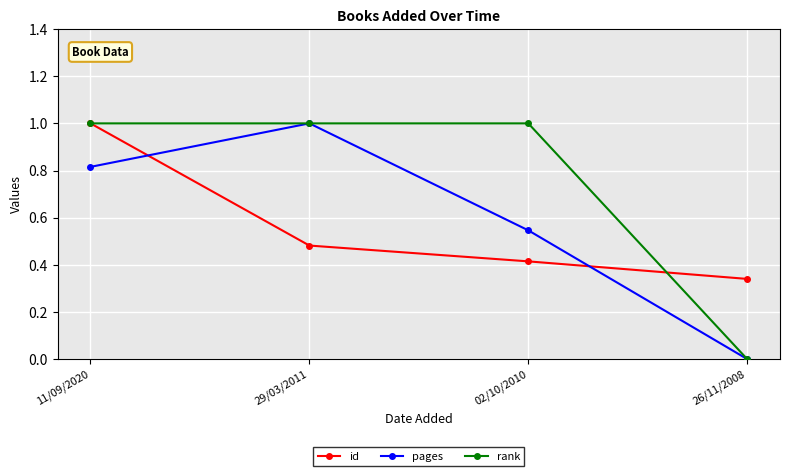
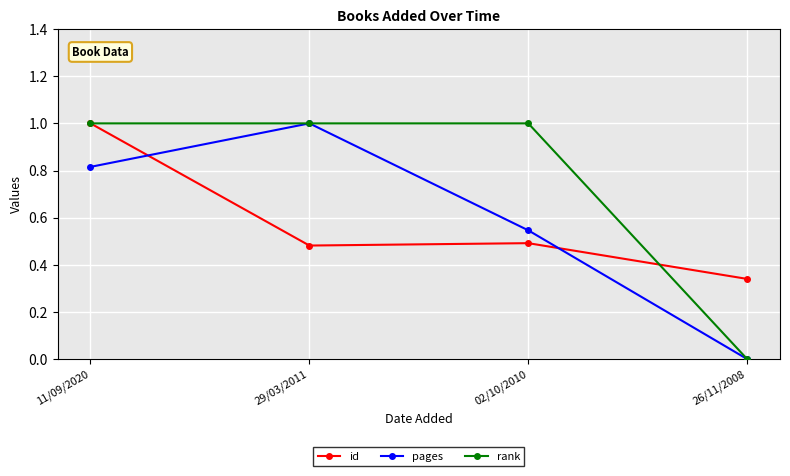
id, 02/10/2010: 0.41 -> 0.49
